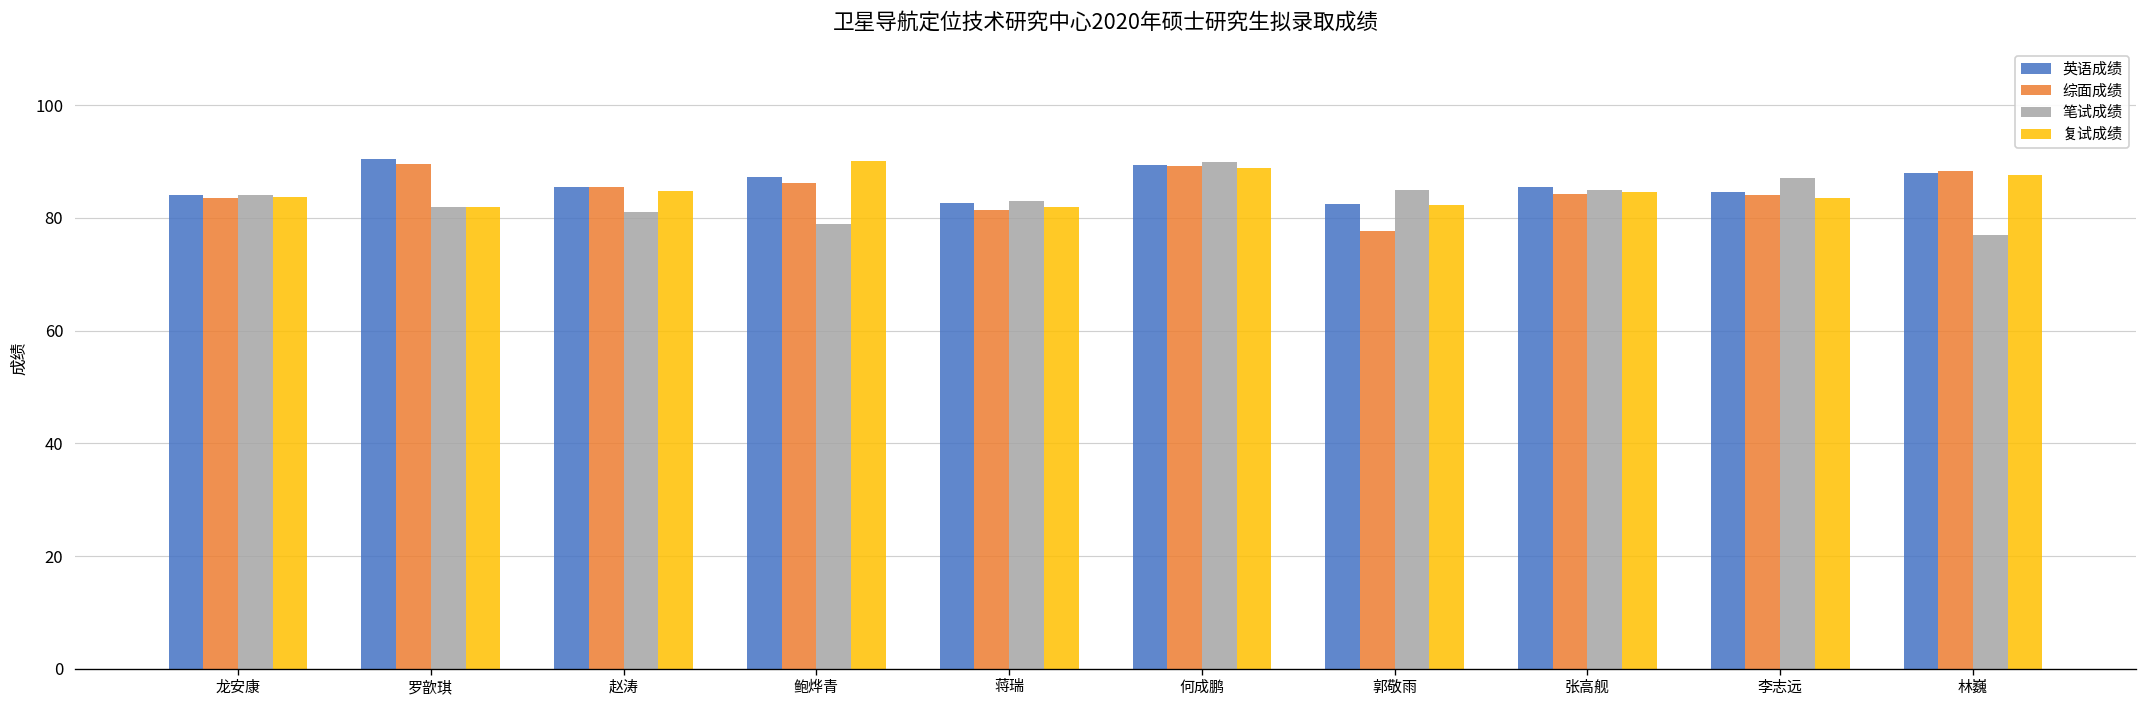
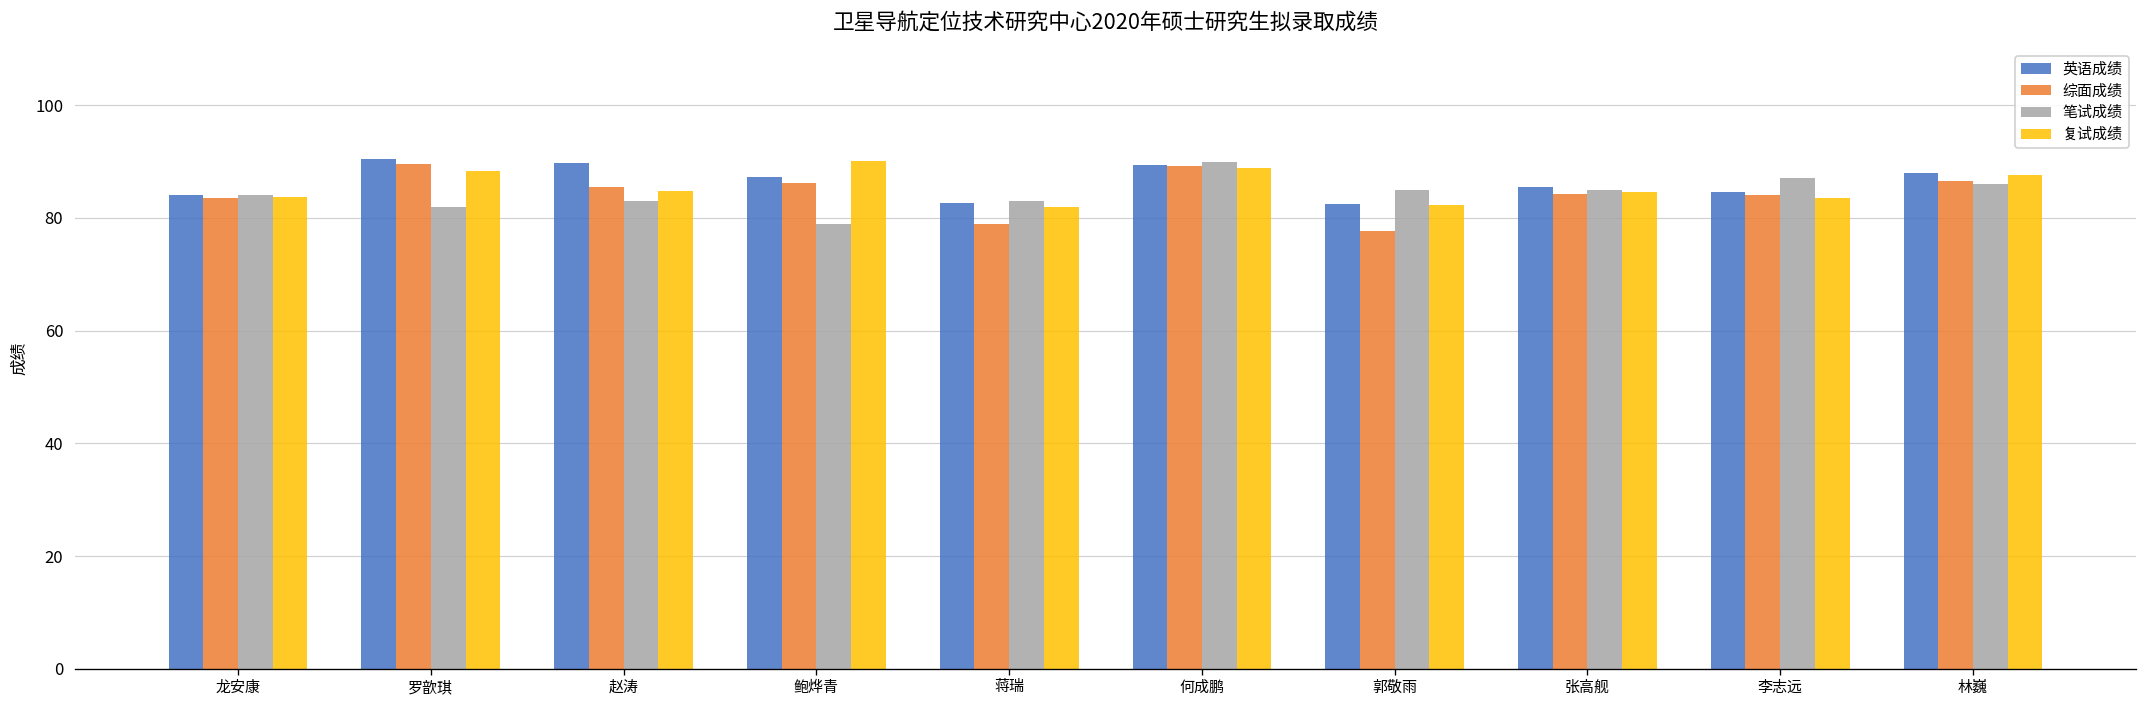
复试成绩, 罗歆琪: 82 -> 88
英语成绩, 赵涛: 85 -> 90
笔试成绩, 赵涛: 81 -> 83
综面成绩, 蒋瑞: 81 -> 79
综面成绩, 林巍: 88 -> 87
笔试成绩, 林巍: 77 -> 86
